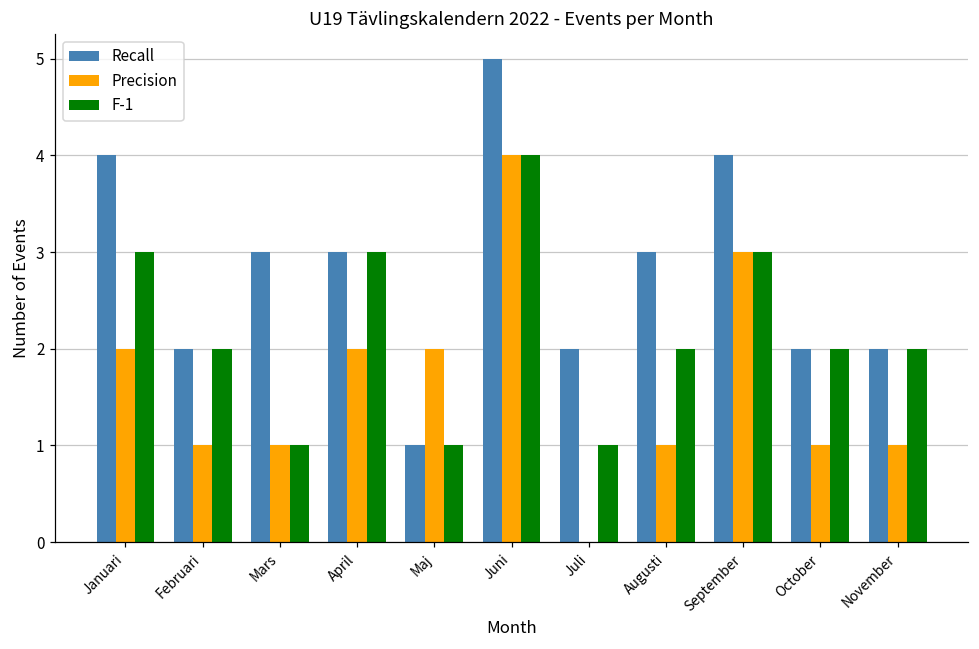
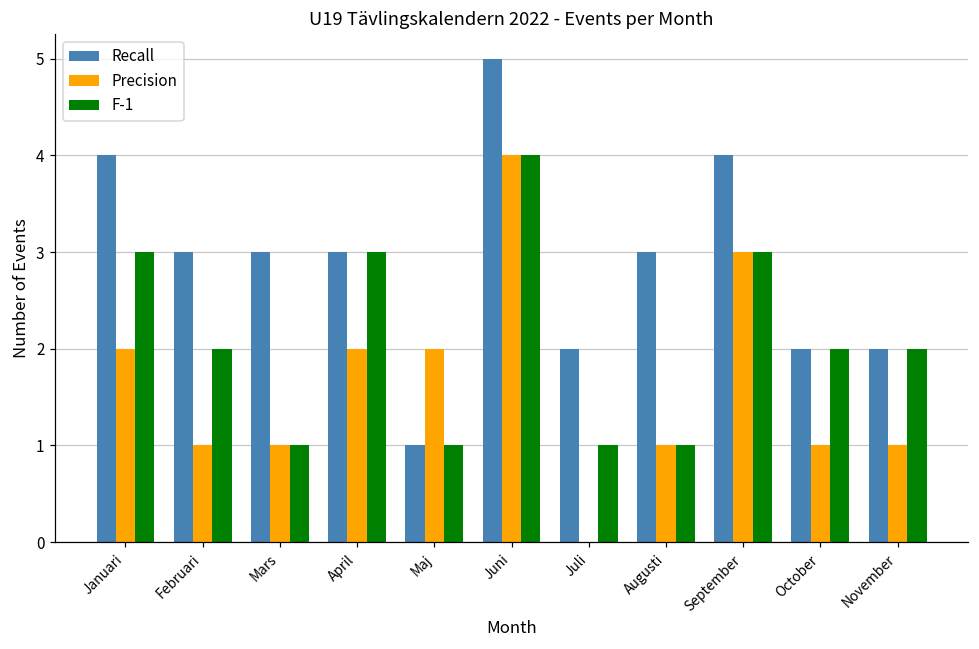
Recall, Februari: 2 -> 3
F-1, Augusti: 2 -> 1
